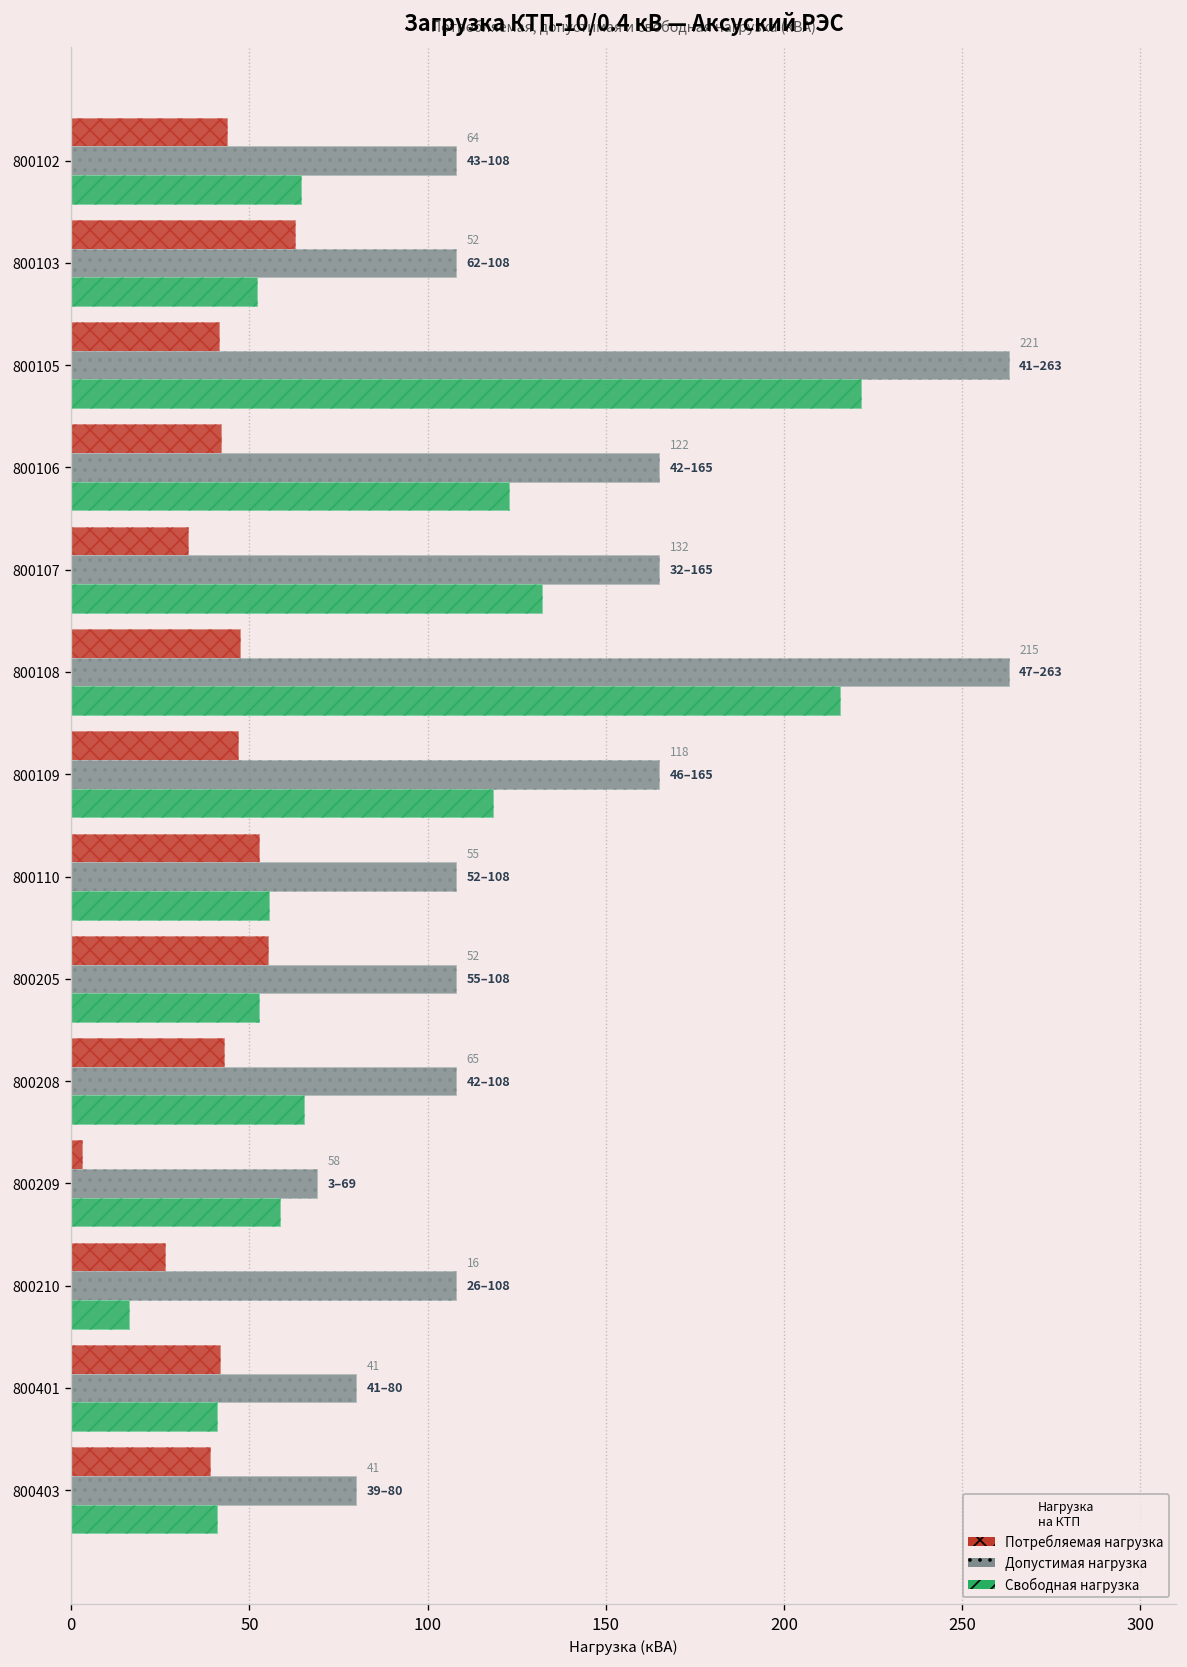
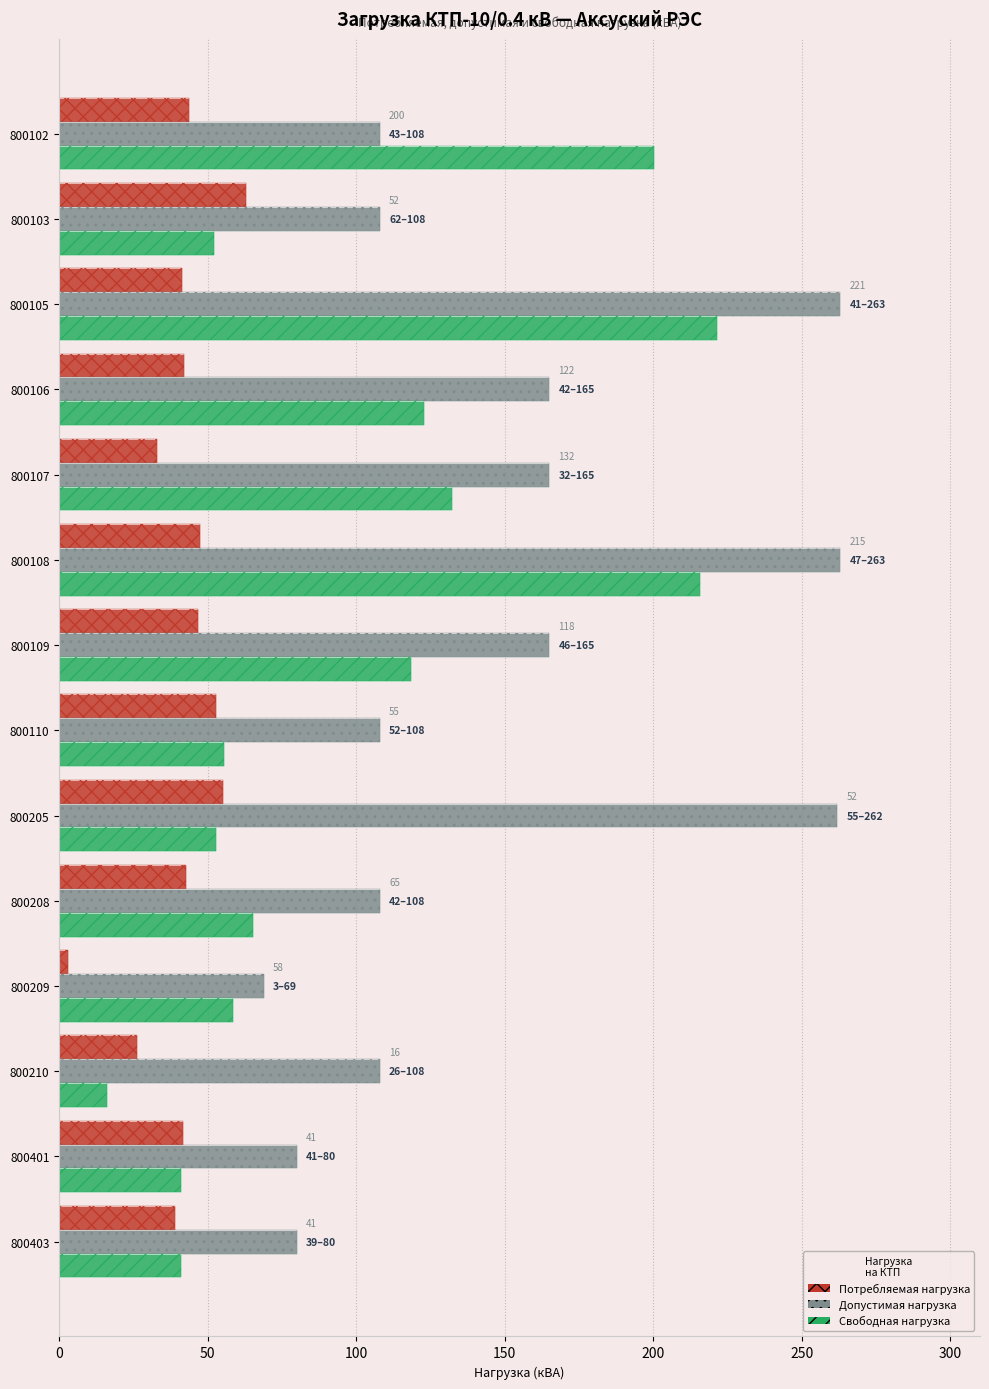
Свободная нагрузка, 800102: 64 -> 200
Допустимая нагрузка, 800205: 108 -> 262
